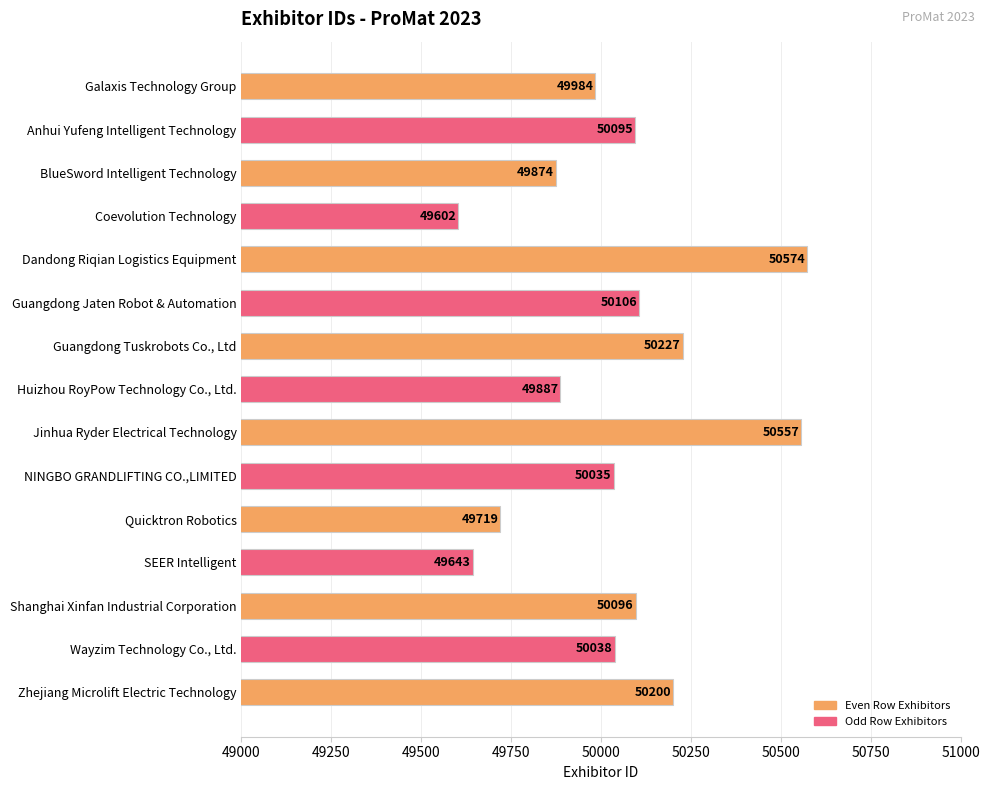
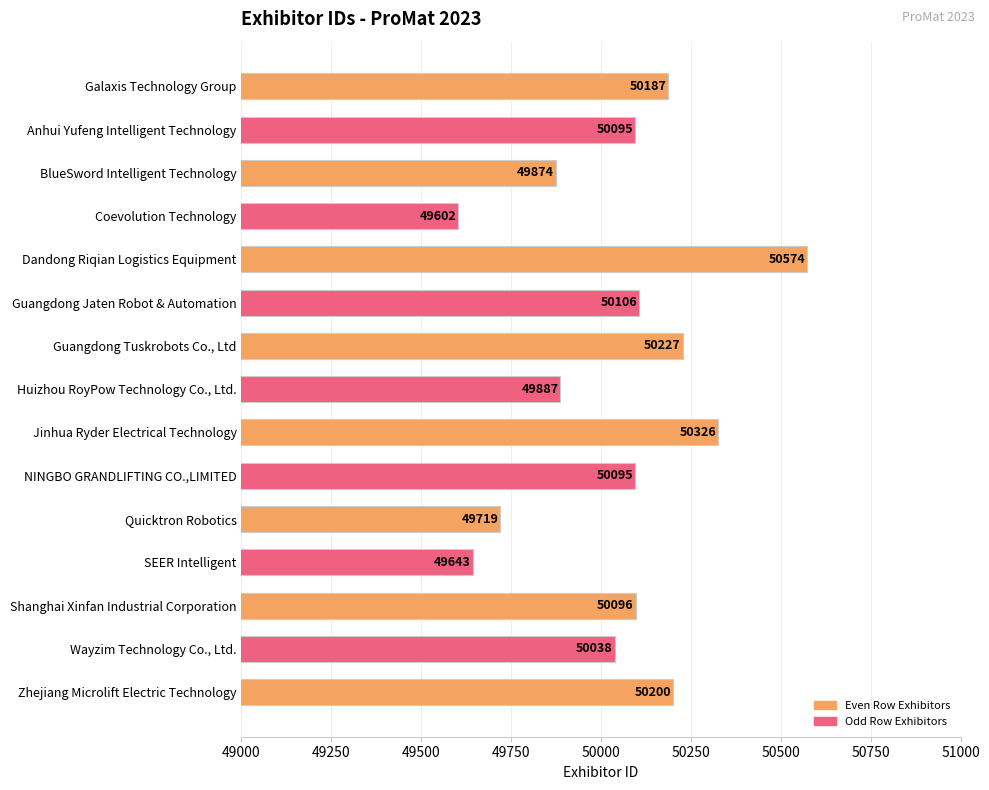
Galaxis Technology Group: 49984 -> 50187
Jinhua Ryder Electrical Technology: 50557 -> 50326
NINGBO GRANDLIFTING CO.,LIMITED: 50035 -> 50095
